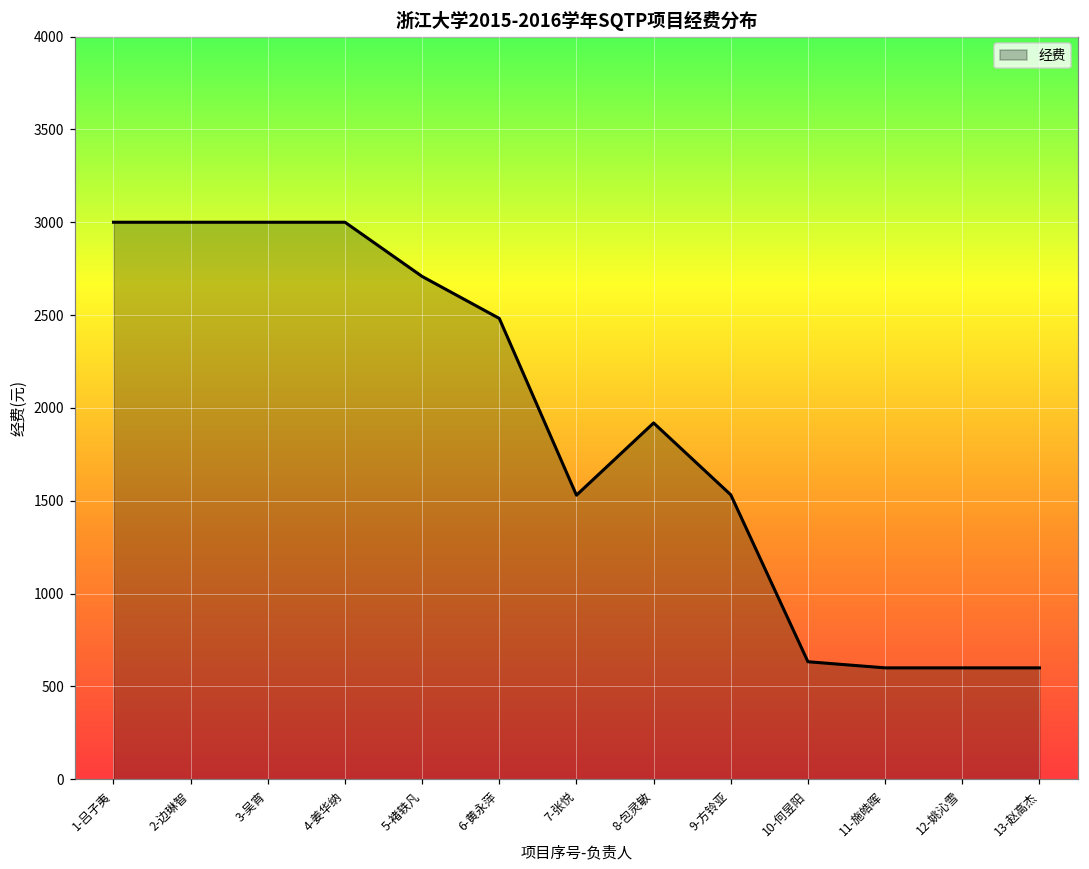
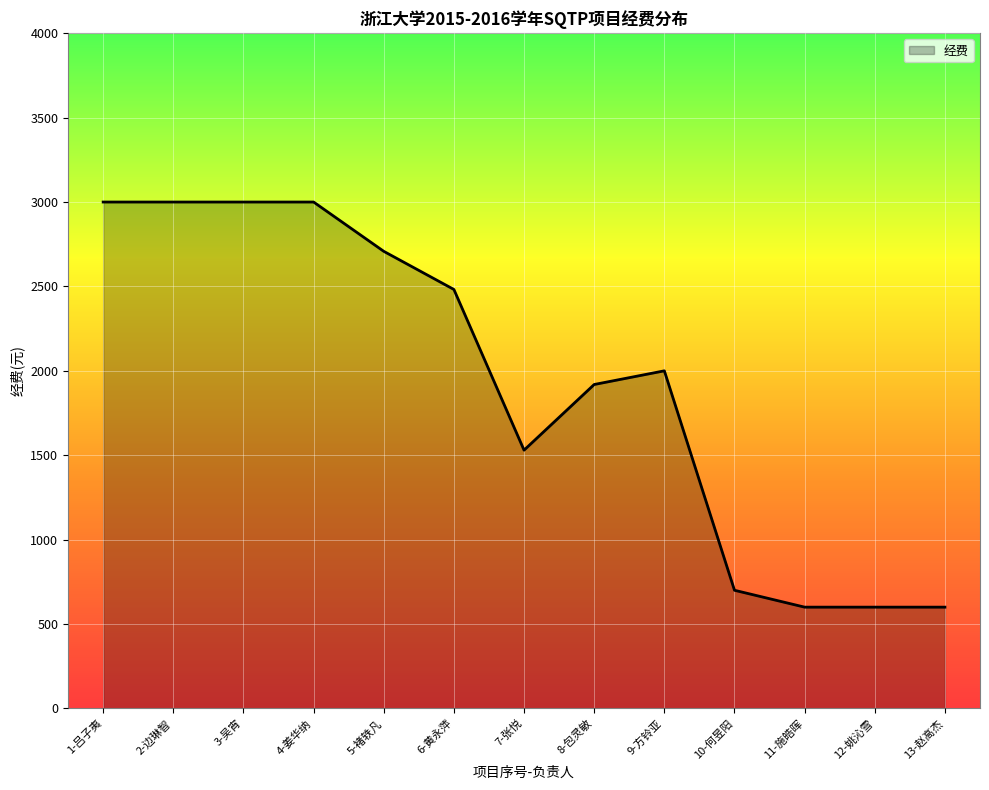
9-方铃亚: 1530 -> 2000
10-何昱阳: 630 -> 700
